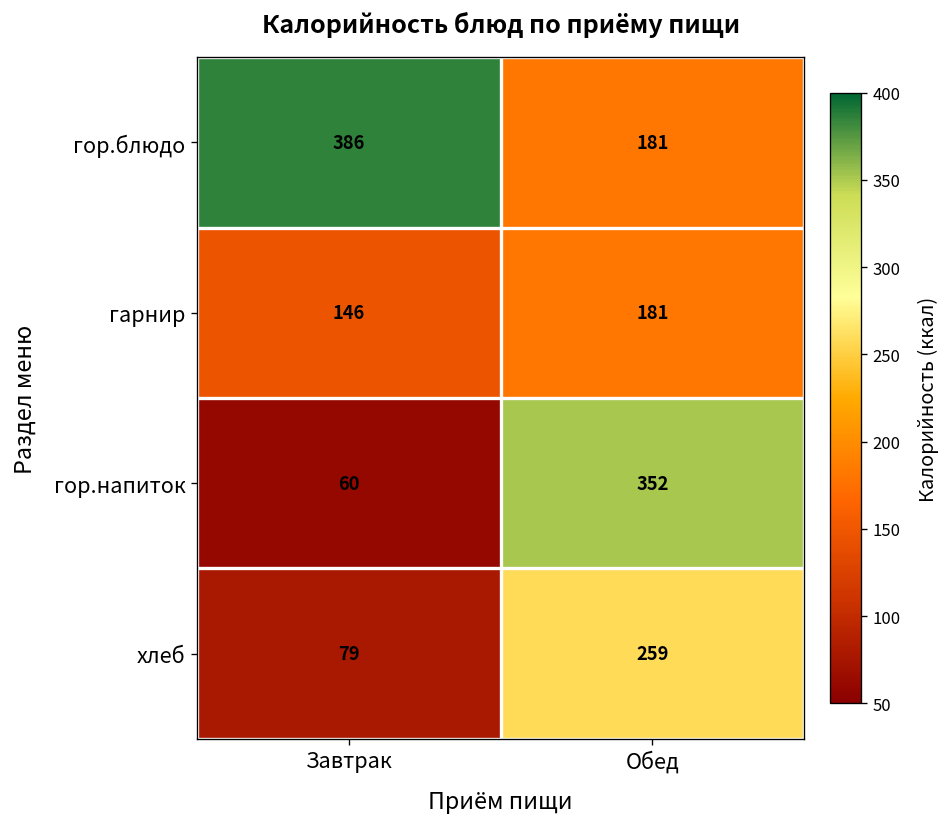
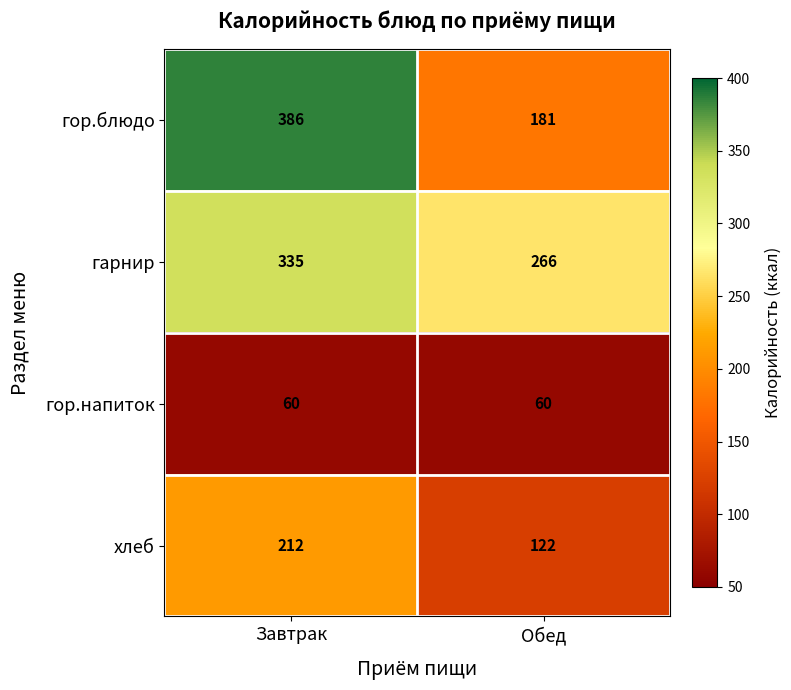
гарнир, Завтрак: 146 -> 335
гарнир, Обед: 181 -> 266
гор.напиток, Обед: 352 -> 60
хлеб, Завтрак: 79 -> 212
хлеб, Обед: 259 -> 122
